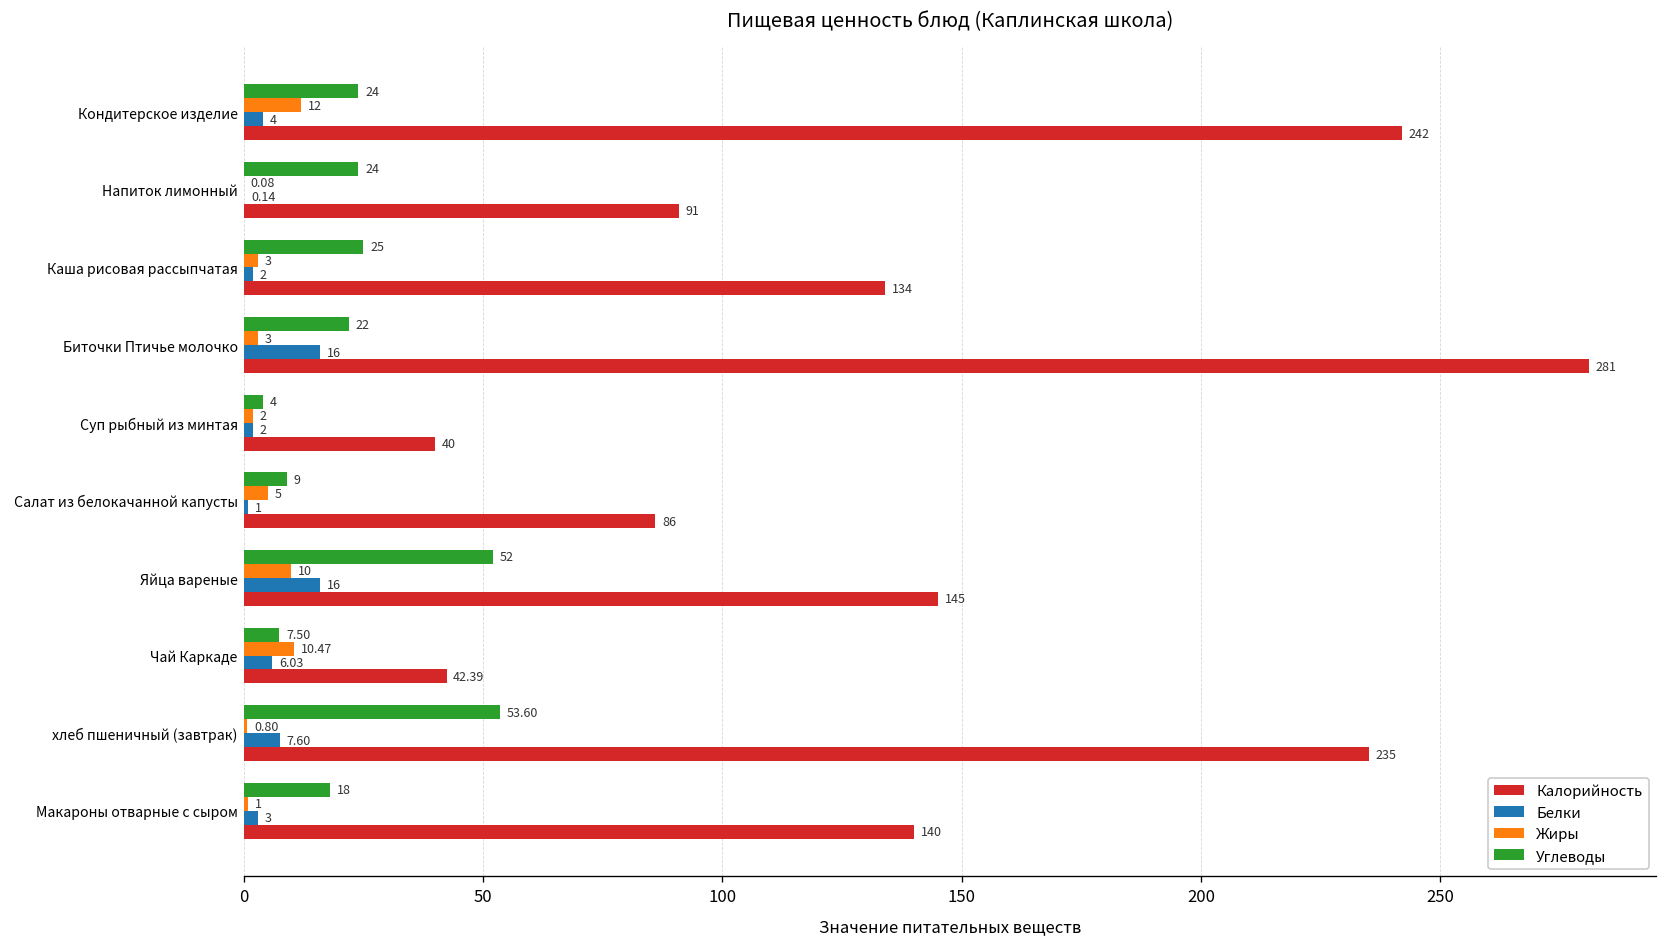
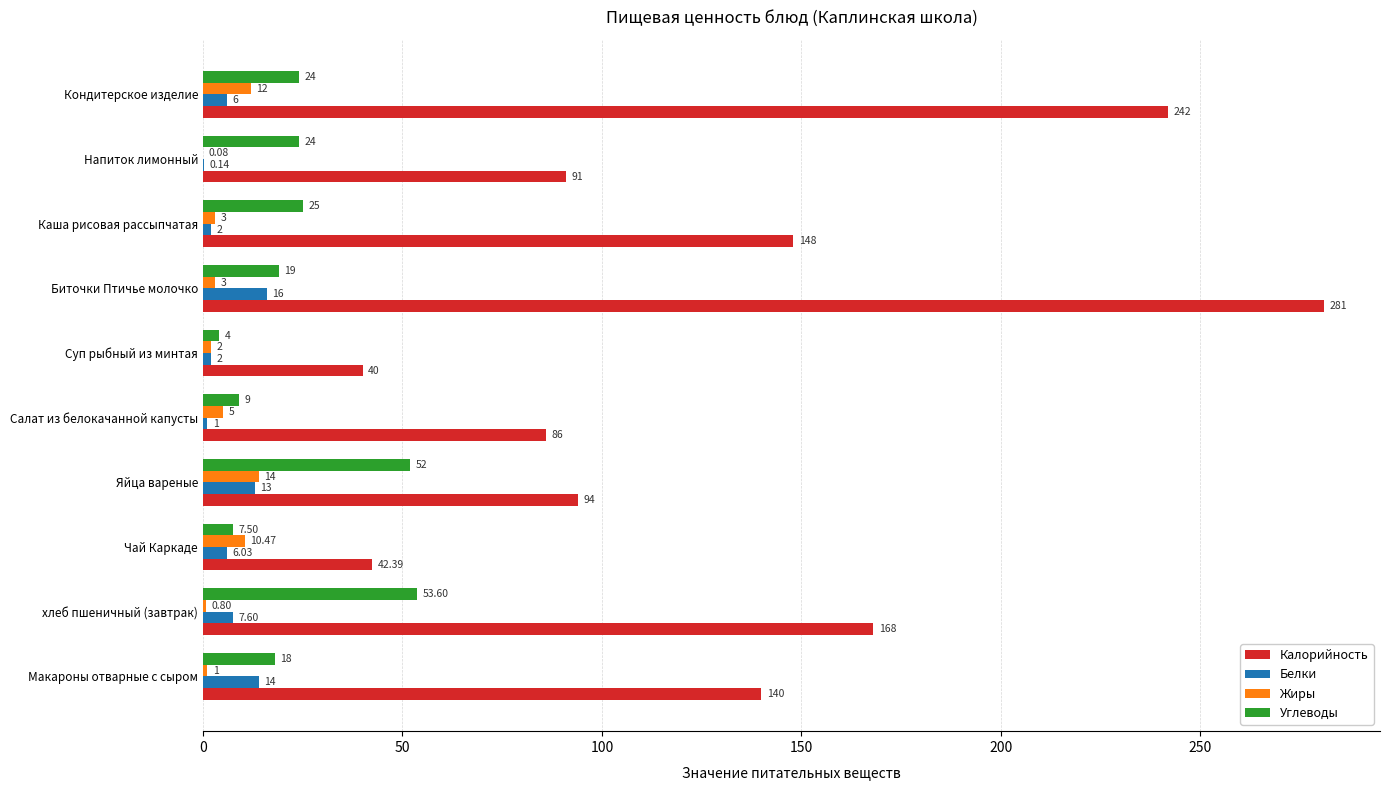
Белки, Кондитерское изделие: 4 -> 6
Калорийность, Каша рисовая рассыпчатая: 134 -> 148
Углеводы, Биточки Птичье молочко: 22 -> 19
Жиры, Яйца вареные: 10 -> 14
Белки, Яйца вареные: 16 -> 13
Калорийность, Яйца вареные: 145 -> 94
Калорийность, хлеб пшеничный (завтрак): 235 -> 168
Белки, Макароны отварные с сыром: 3 -> 14
